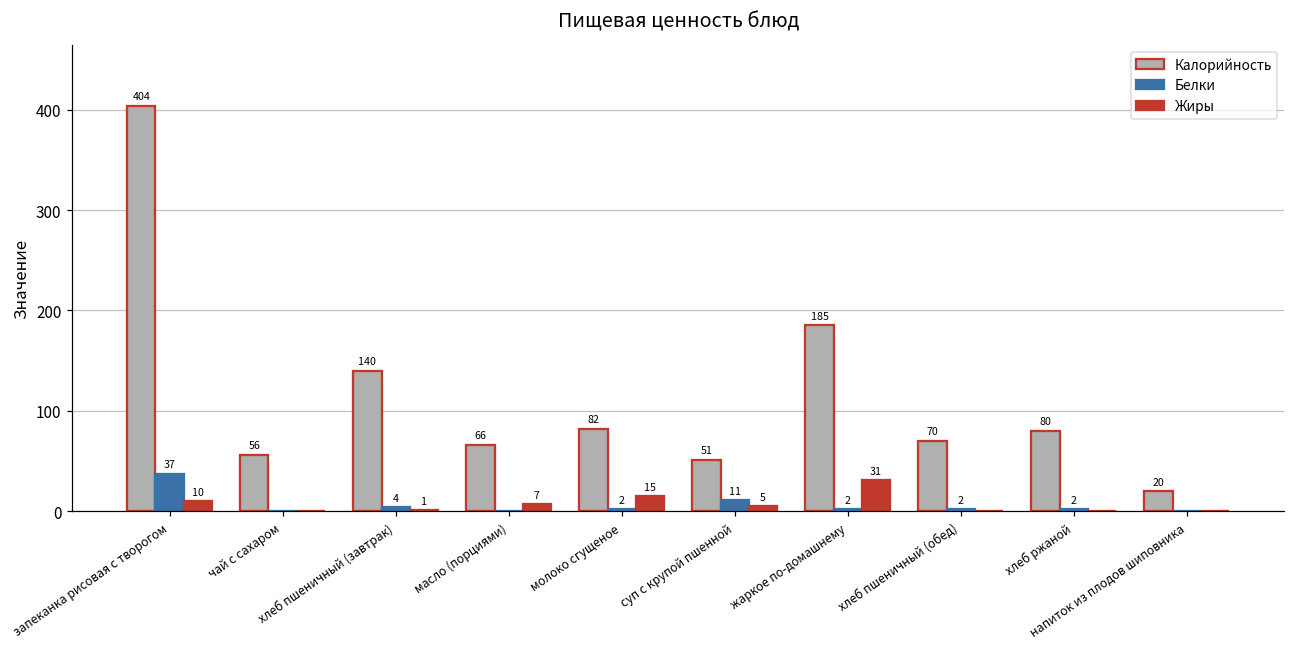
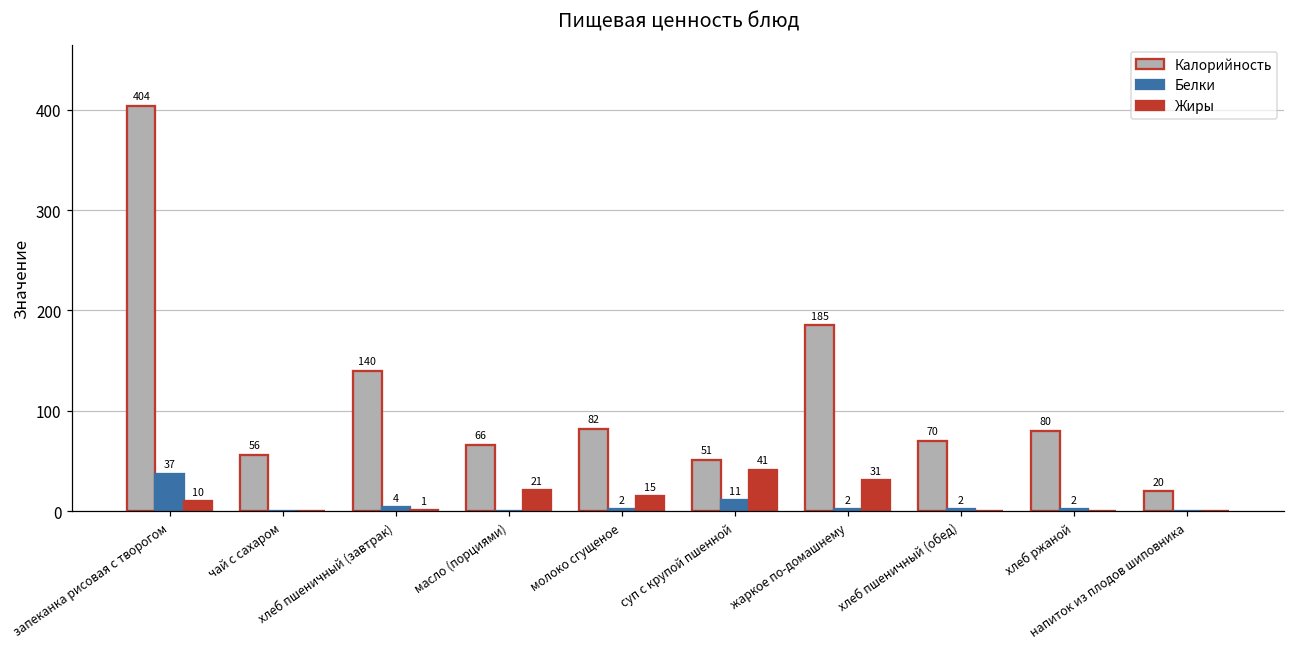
Жиры, масло (порциями): 7 -> 21
Жиры, суп с крупой пшенной: 5 -> 41
